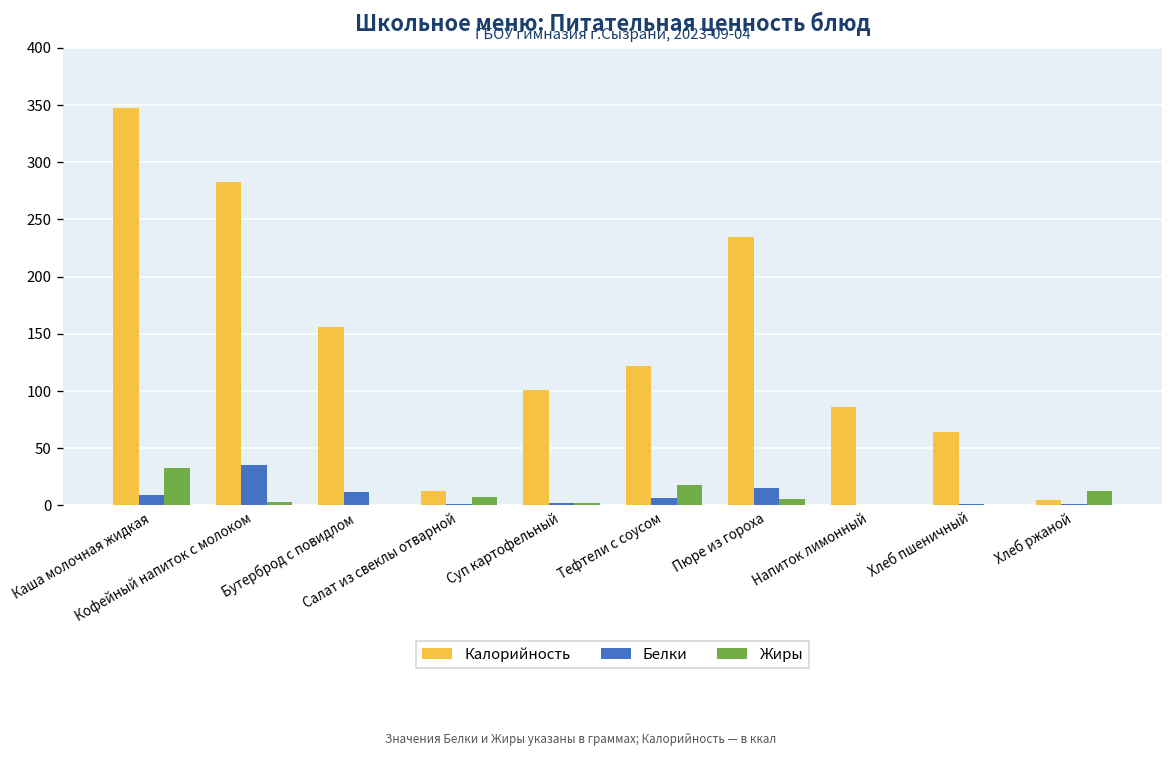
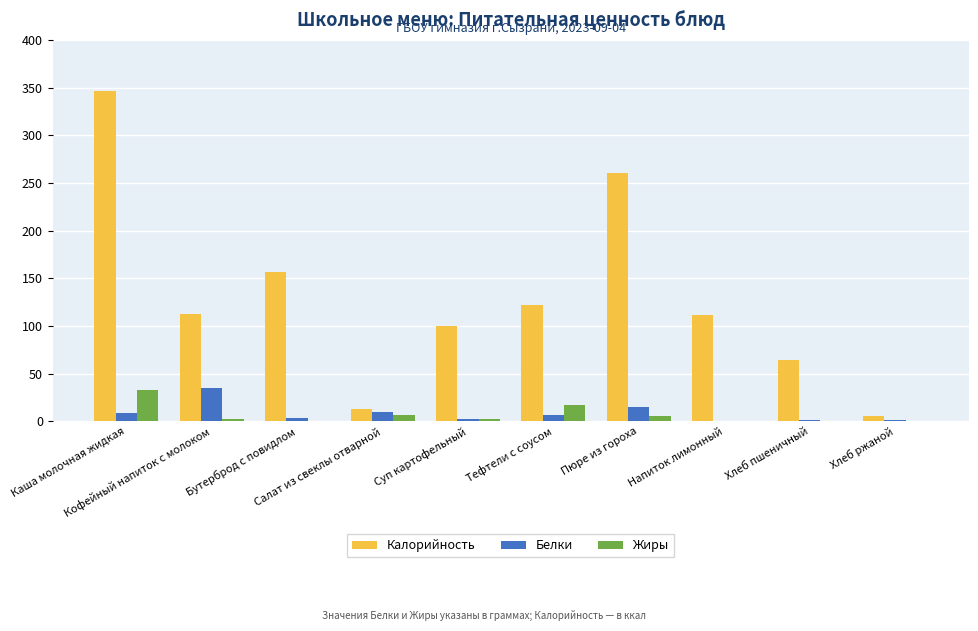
Калорийность, Кофейный напиток с молоком: 280 -> 110
Белки, Бутерброд с повидлом: 10 -> 0
Белки, Салат из свеклы отварной: 0 -> 10
Калорийность, Пюре из гороха: 230 -> 260
Калорийность, Напиток лимонный: 90 -> 110
Жиры, Хлеб ржаной: 10 -> 0
